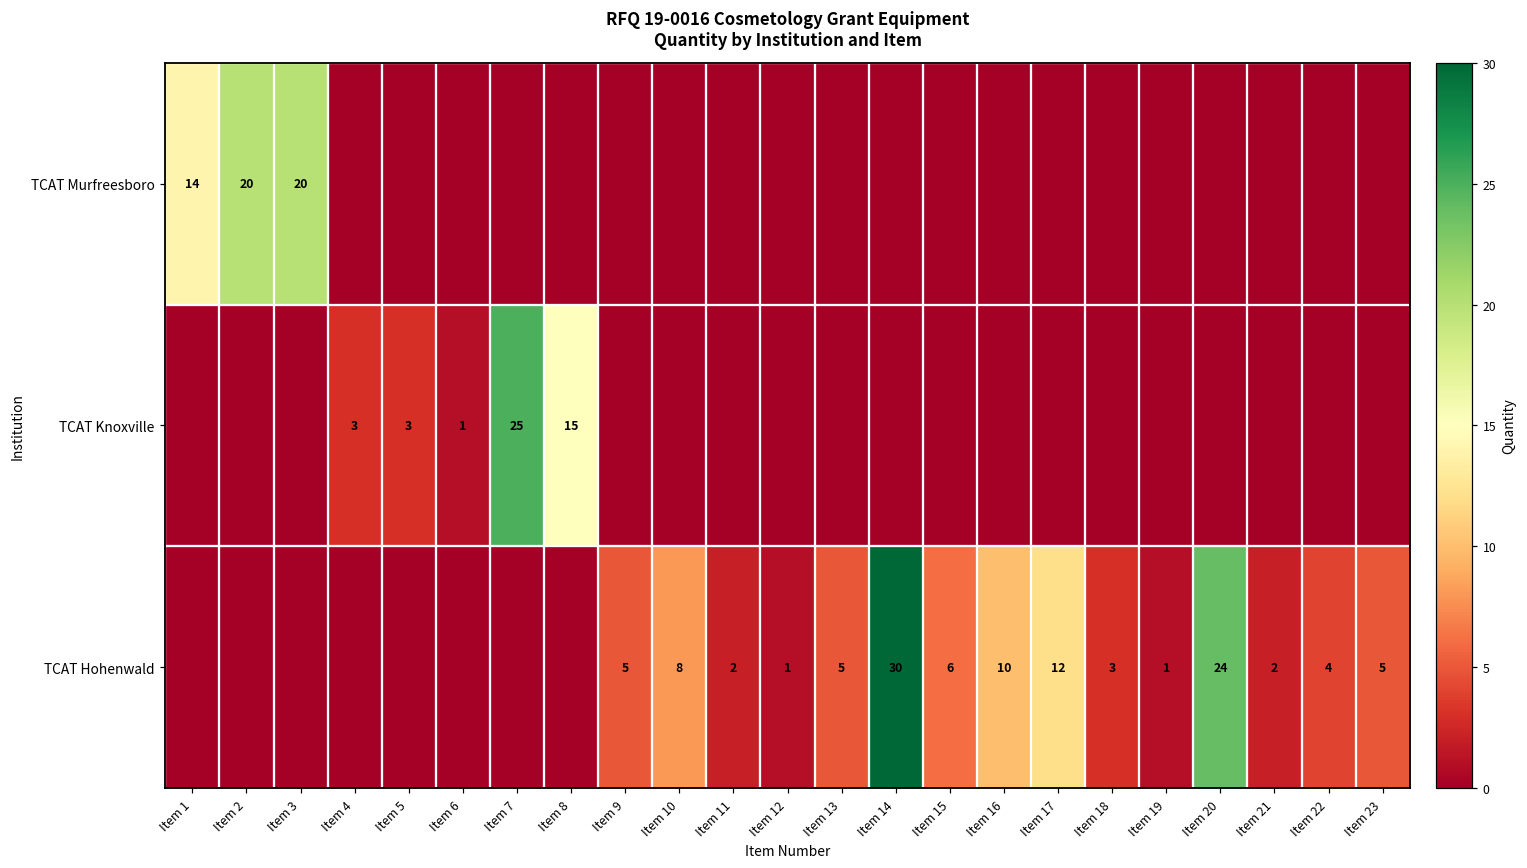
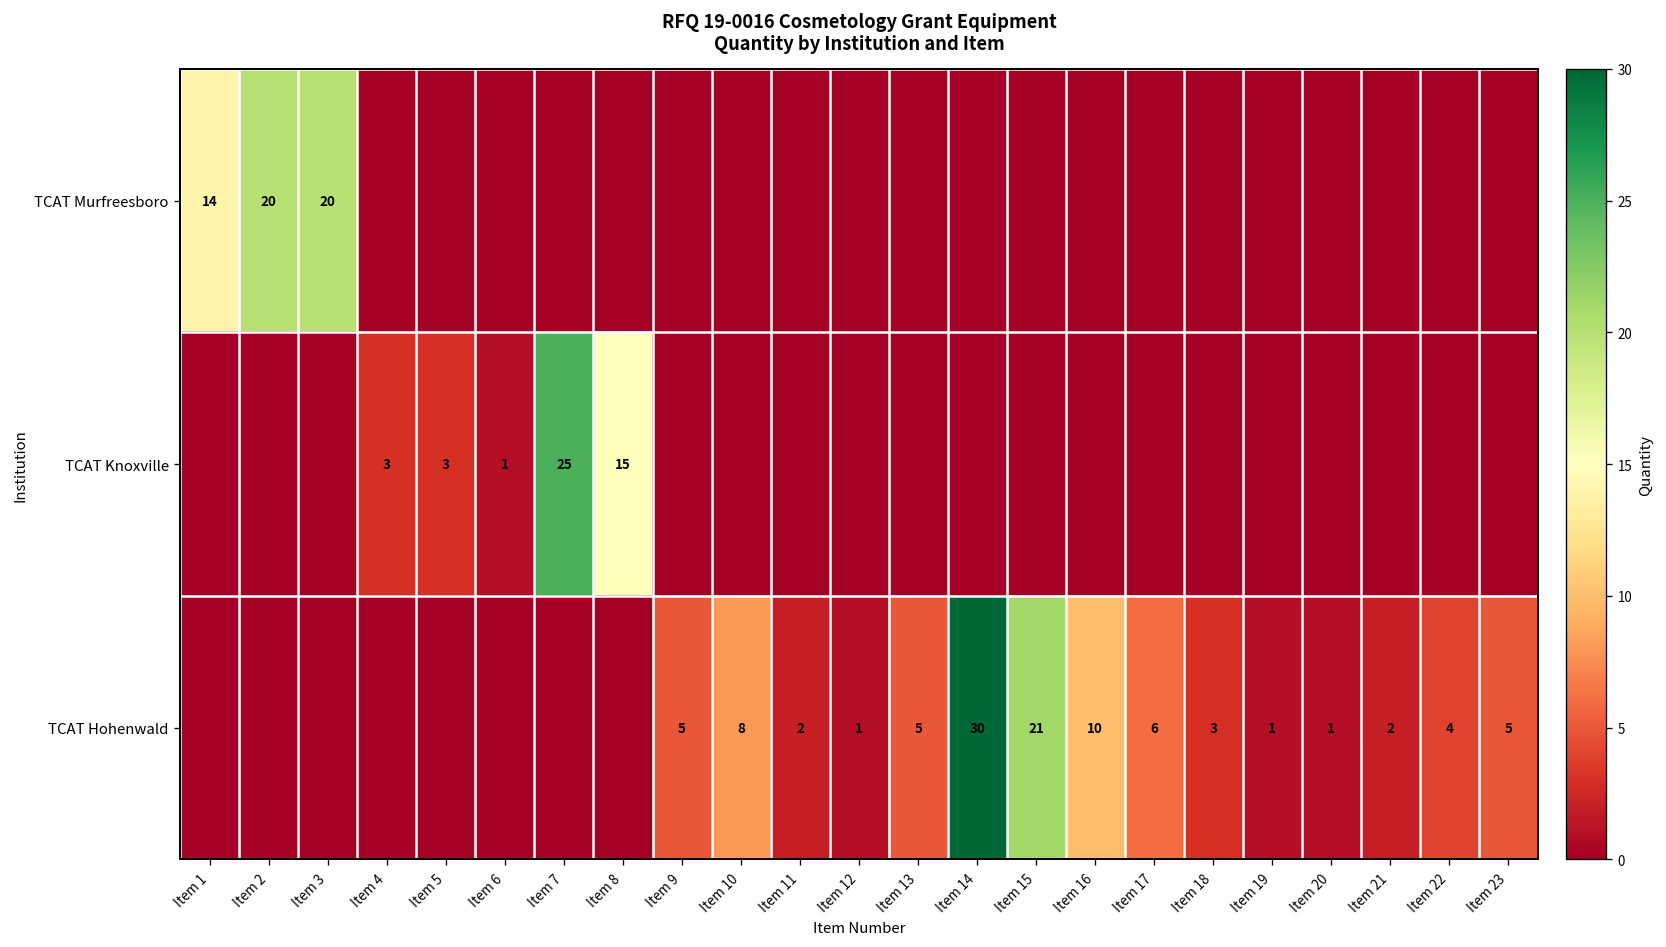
TCAT Hohenwald, Item 15: 6 -> 21
TCAT Hohenwald, Item 17: 12 -> 6
TCAT Hohenwald, Item 20: 24 -> 1
